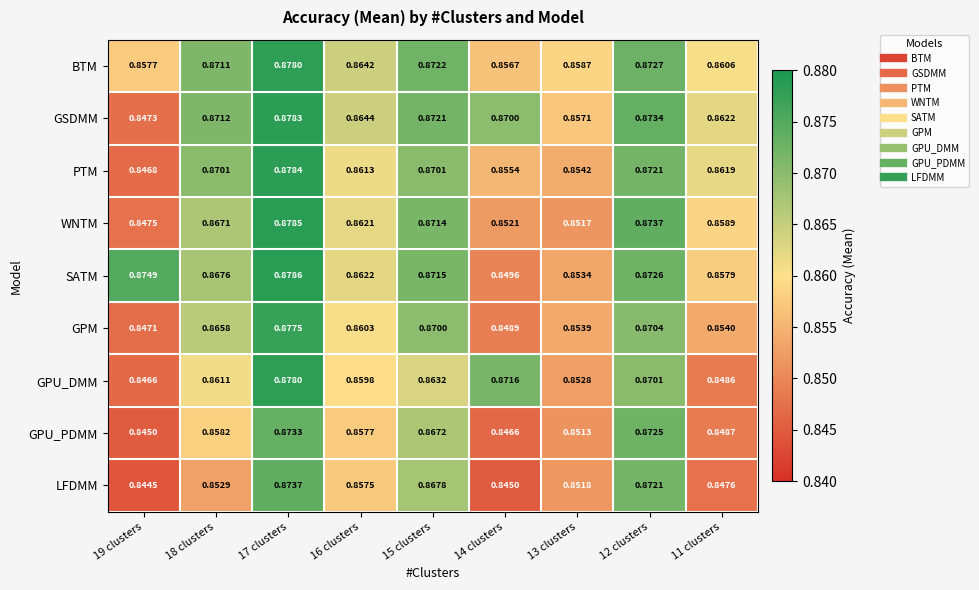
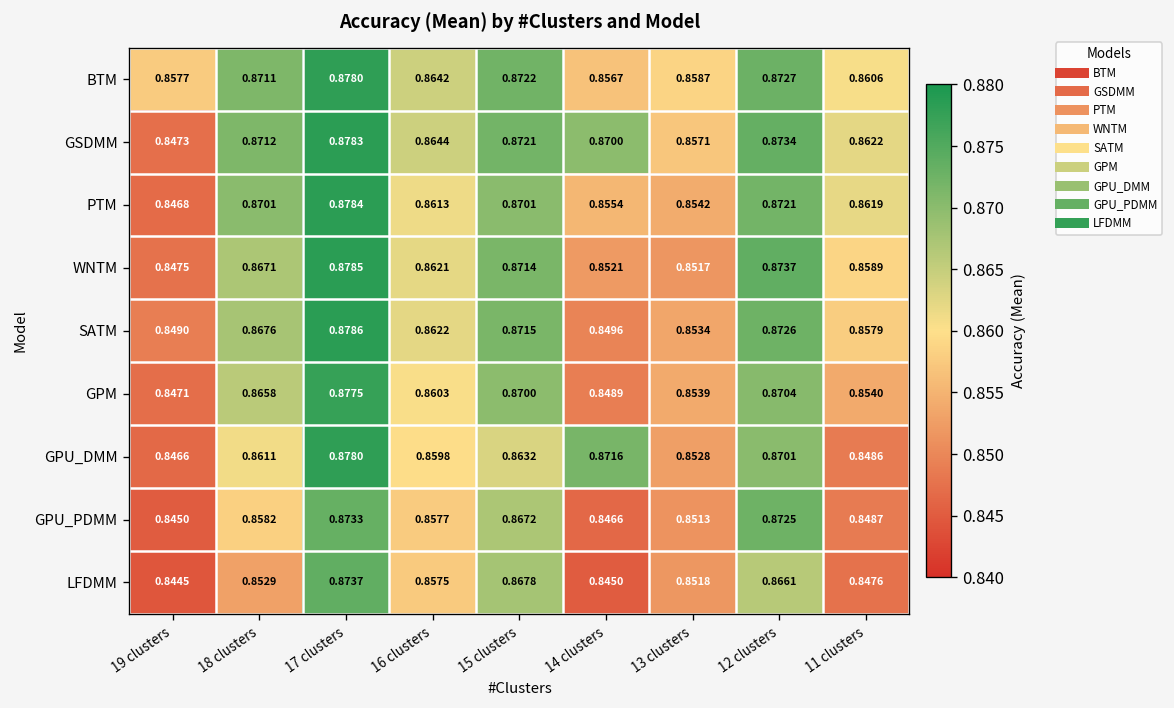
SATM, 19 clusters: 0.8749 -> 0.8490
LFDMM, 12 clusters: 0.8721 -> 0.8661
